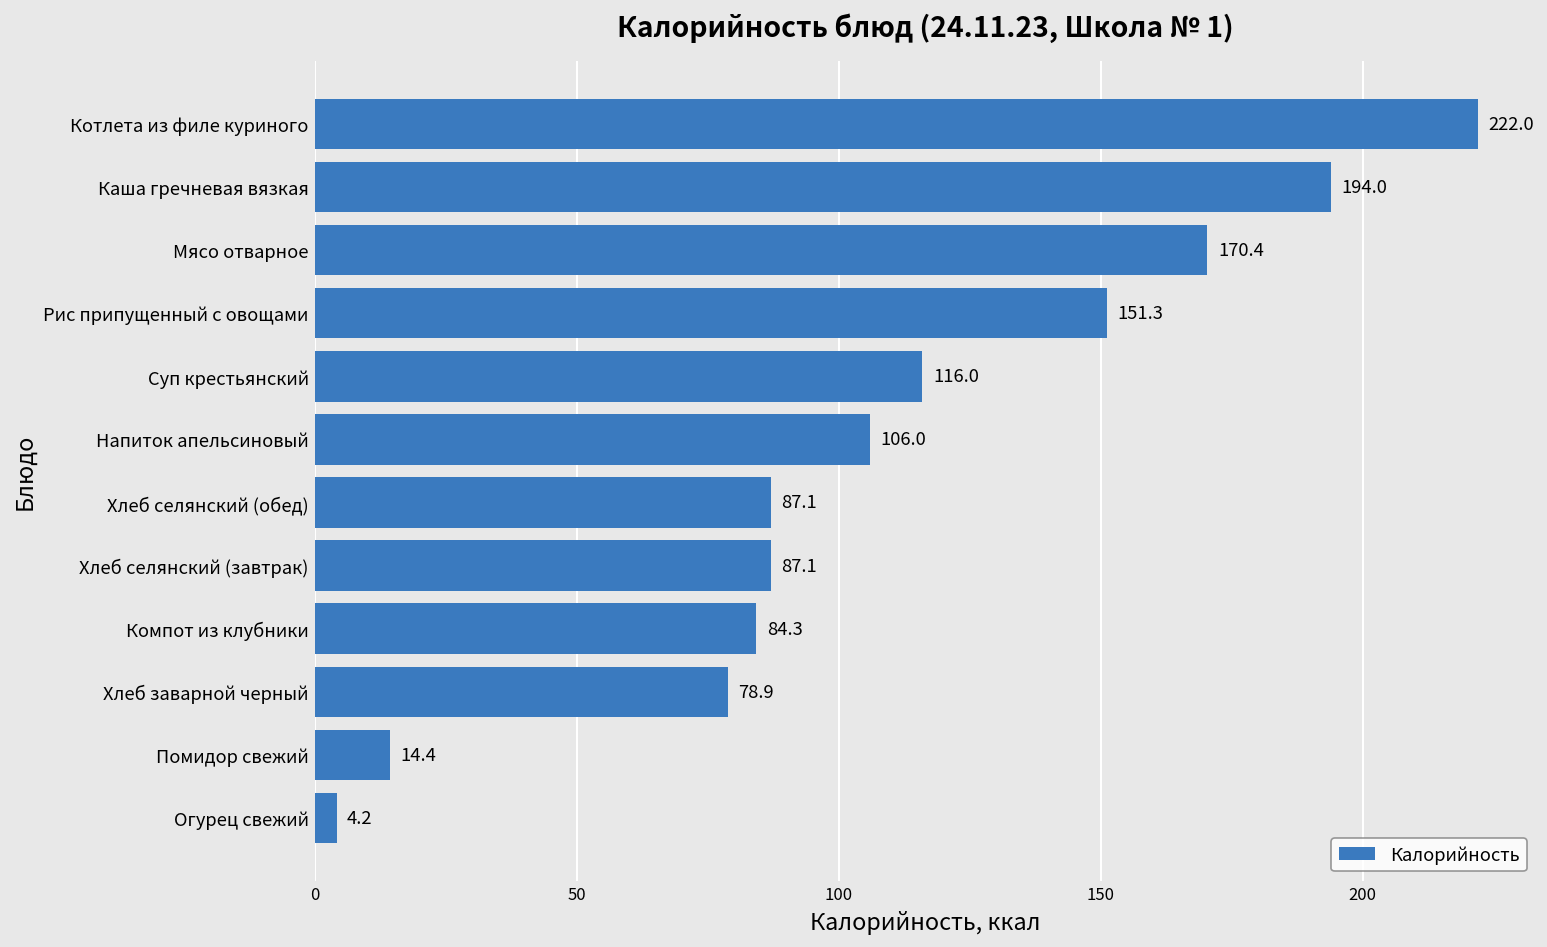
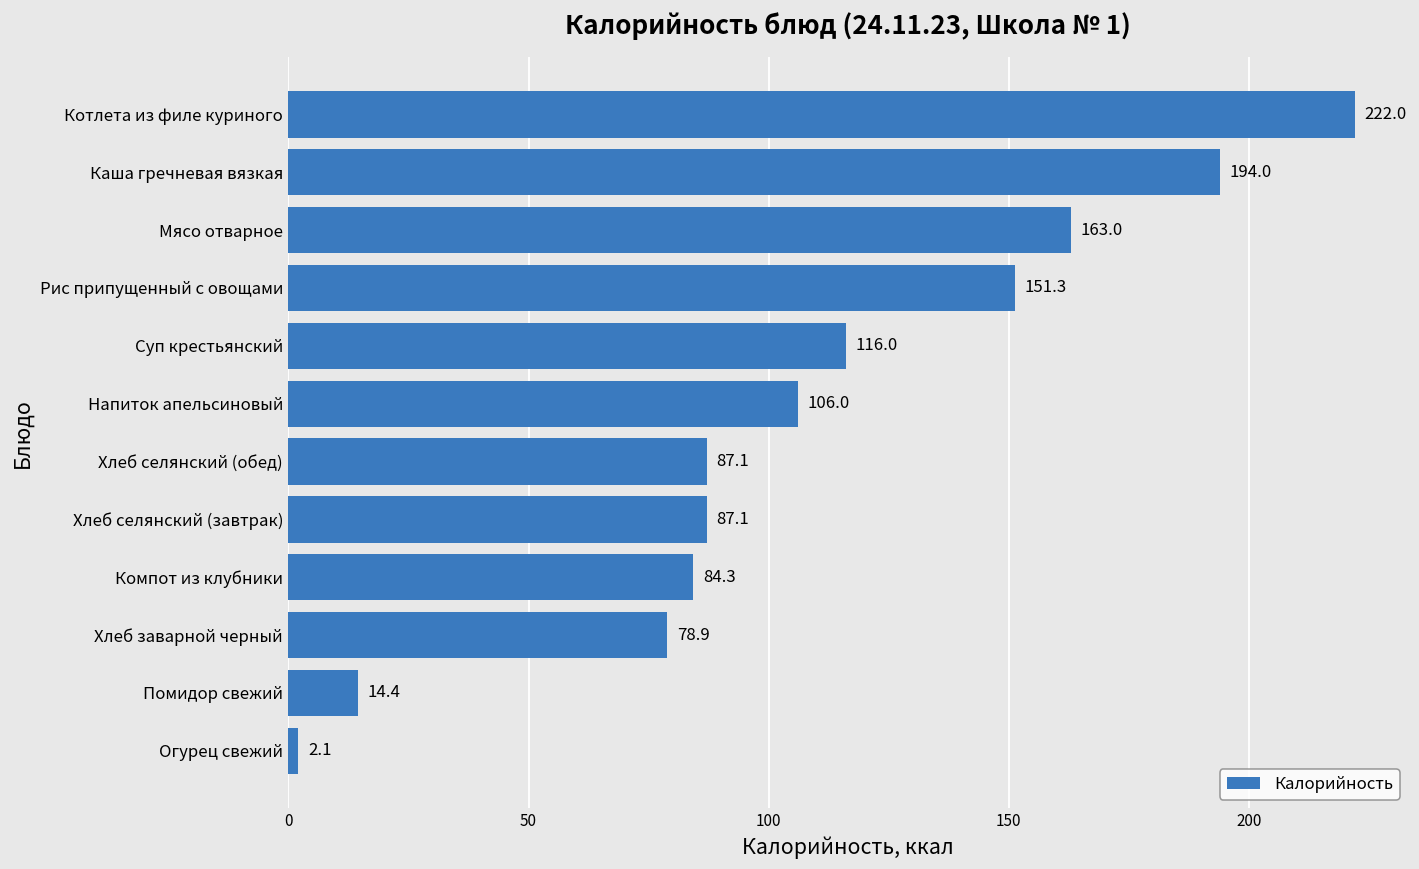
Мясо отварное: 170.4 -> 163.0
Огурец свежий: 4.2 -> 2.1
